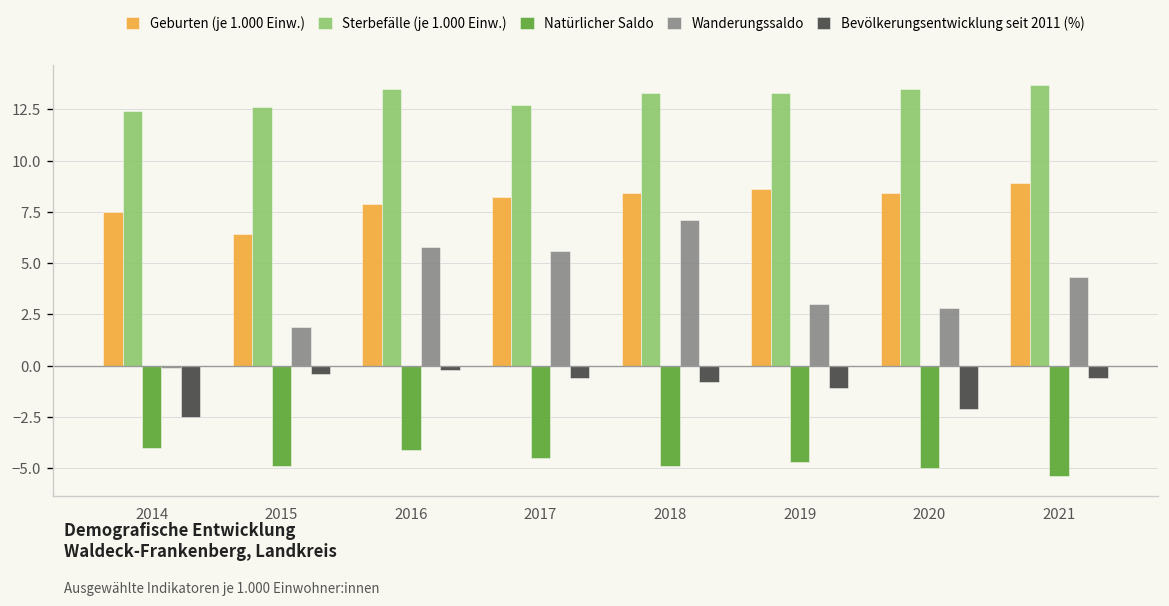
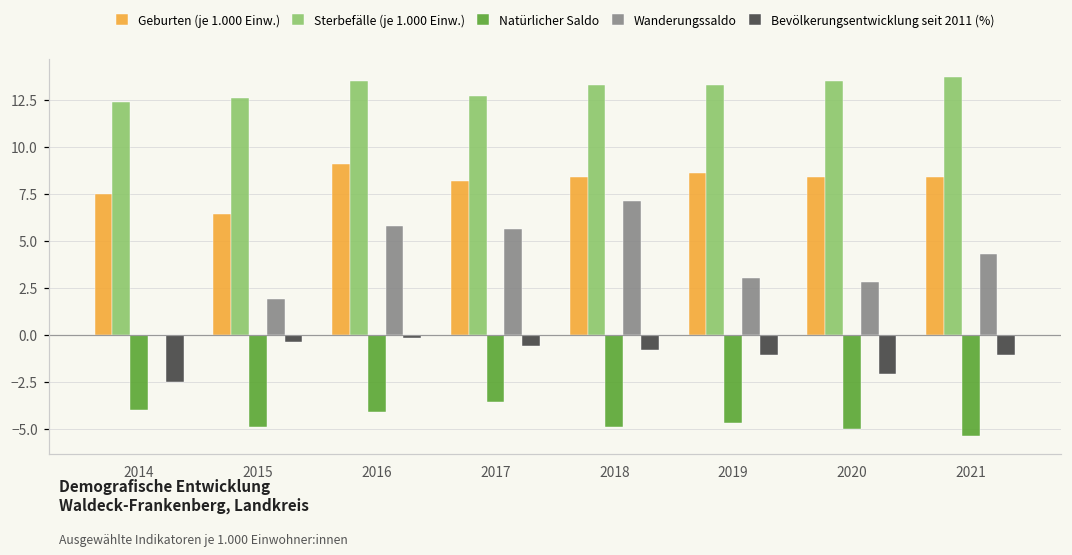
Geburten (je 1.000 Einw.), 2016: 7.9 -> 9.1
Natürlicher Saldo, 2017: -4.5 -> -3.6
Geburten (je 1.000 Einw.), 2021: 8.9 -> 8.4
Bevölkerungsentwicklung seit 2011 (%), 2021: -0.6 -> -1.1
